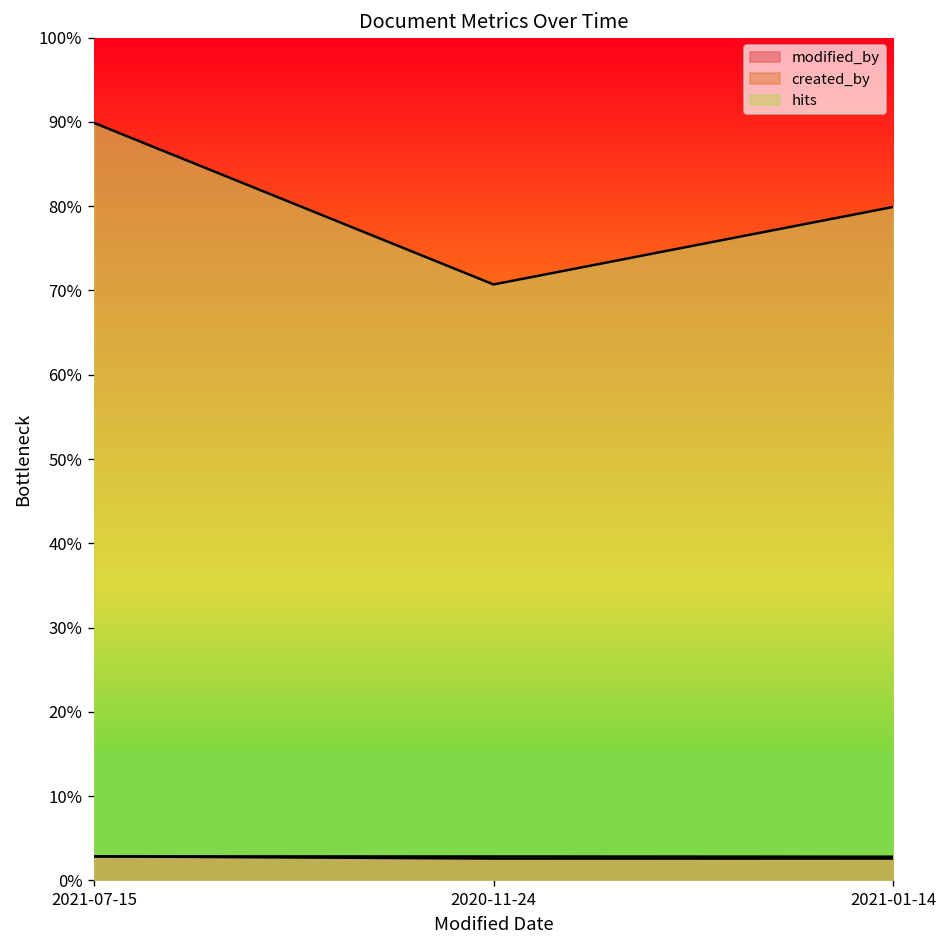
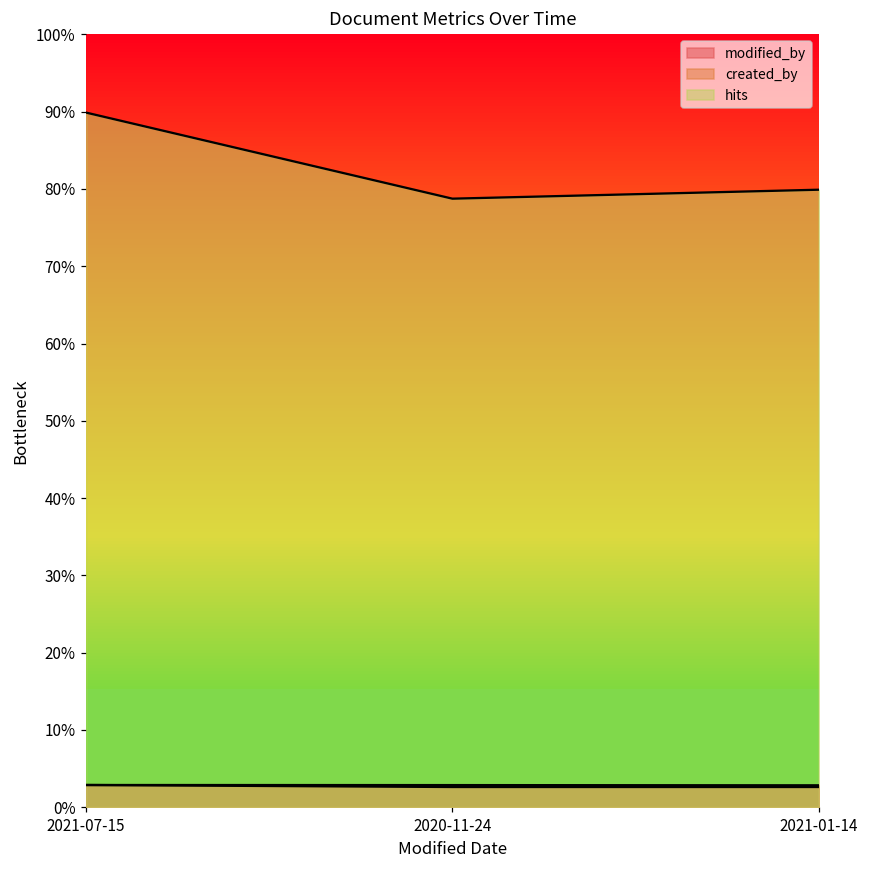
hits, 2020-11-24: 71% -> 79%
